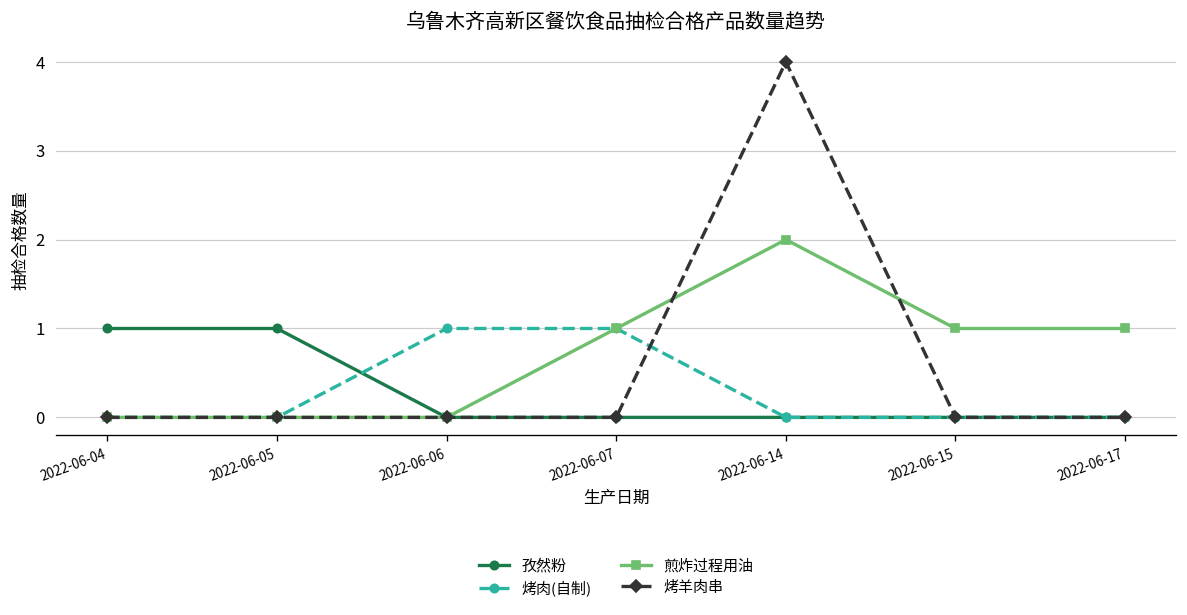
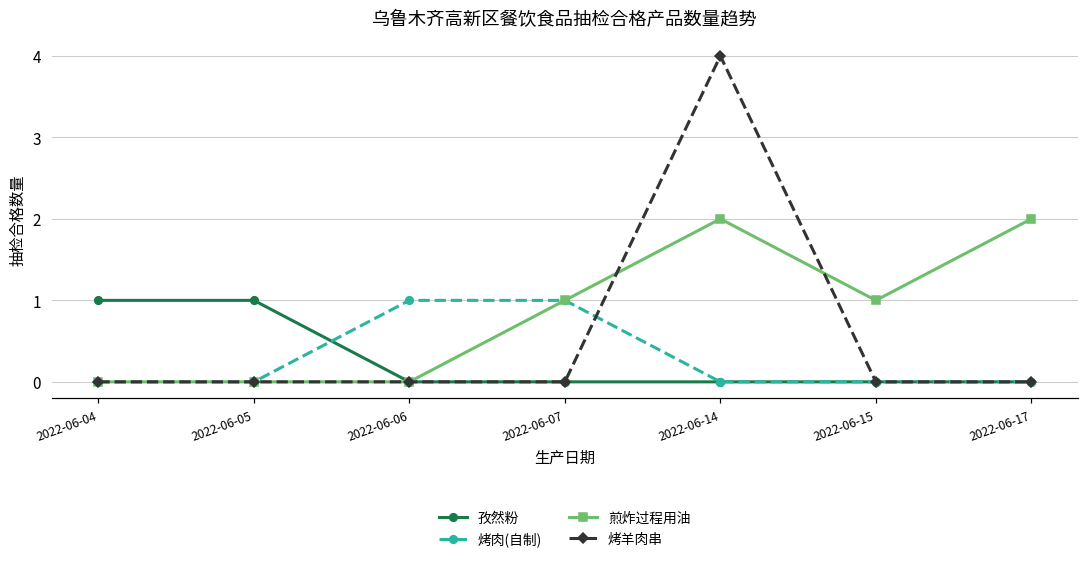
煎炸过程用油, 2022-06-17: 1 -> 2
